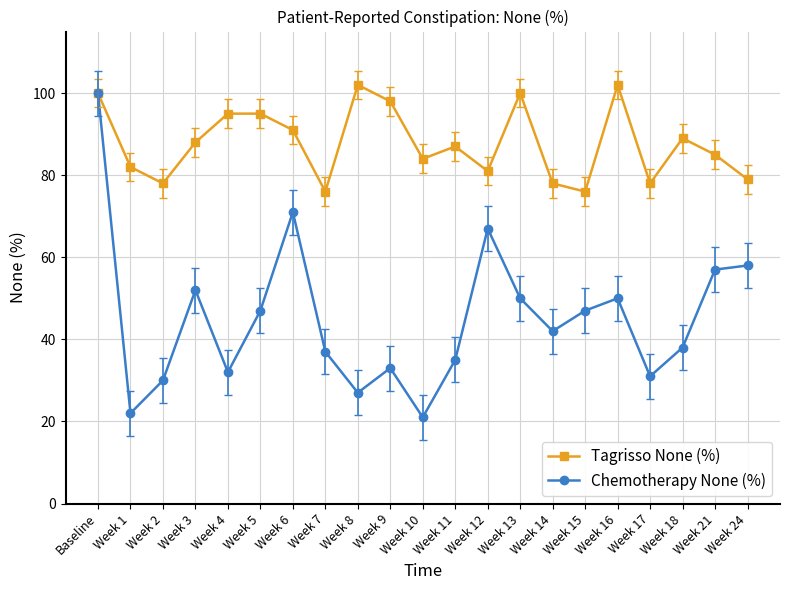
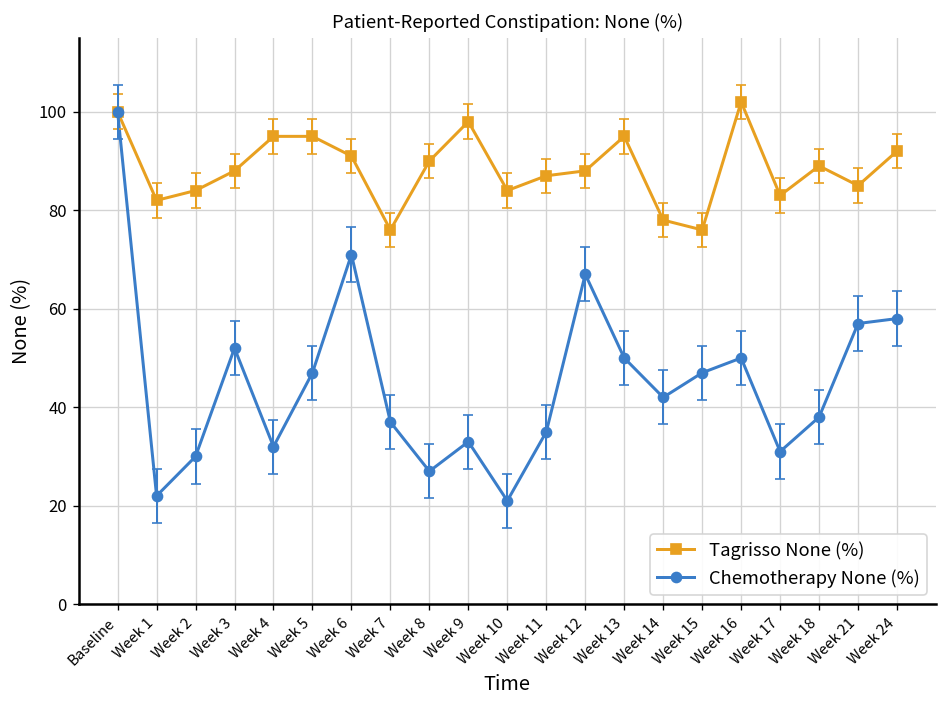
Tagrisso None (%), Week 2: 78 -> 84
Tagrisso None (%), Week 8: 102 -> 90
Tagrisso None (%), Week 12: 81 -> 88
Tagrisso None (%), Week 13: 100 -> 95
Tagrisso None (%), Week 17: 78 -> 83
Tagrisso None (%), Week 24: 79 -> 92
